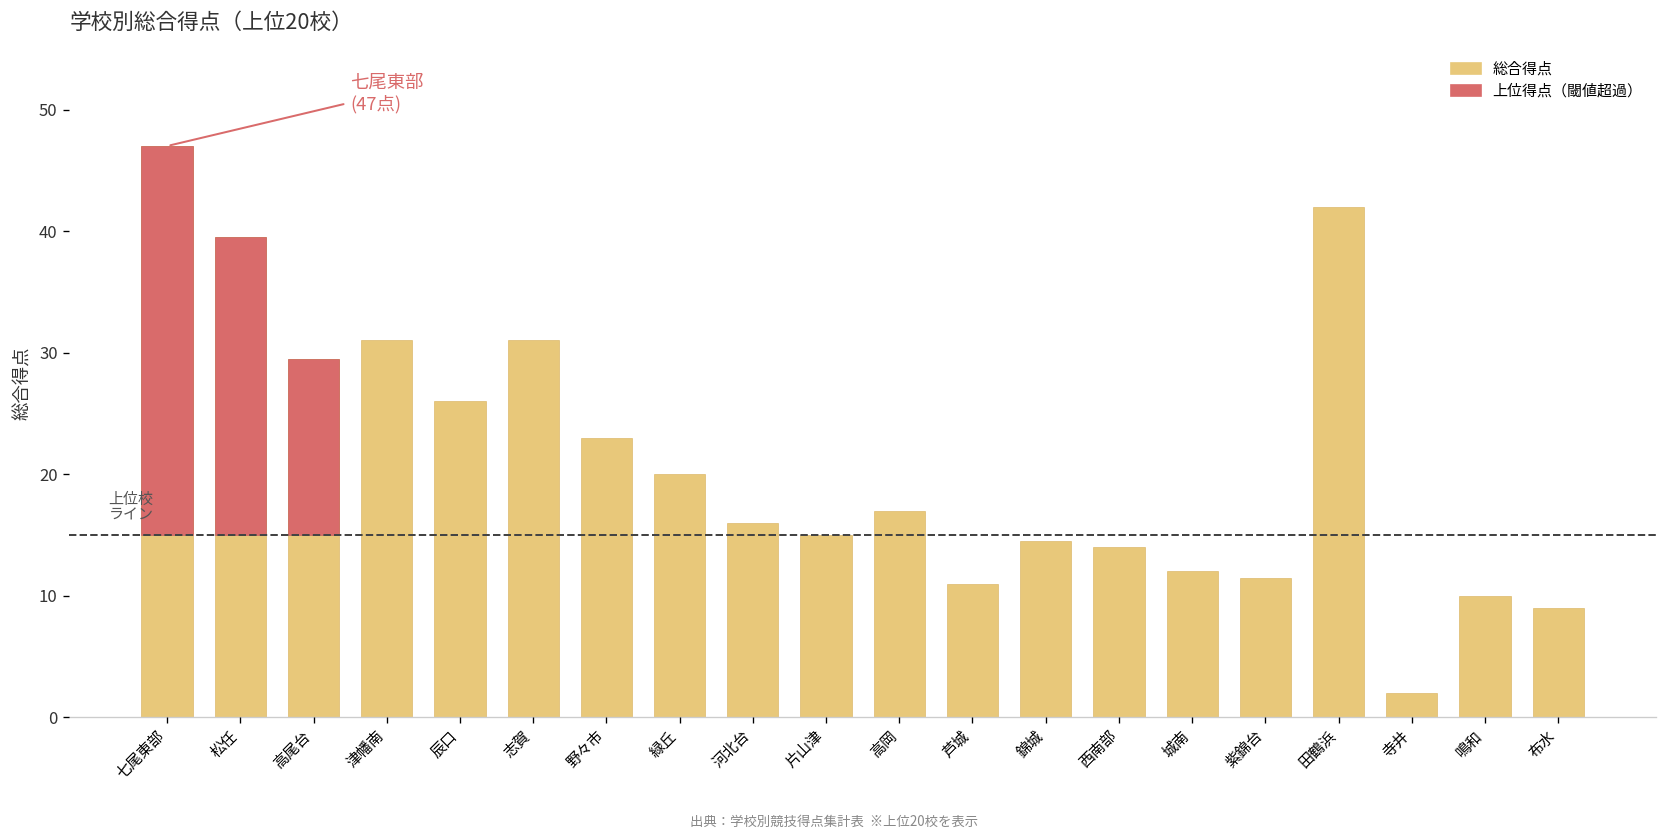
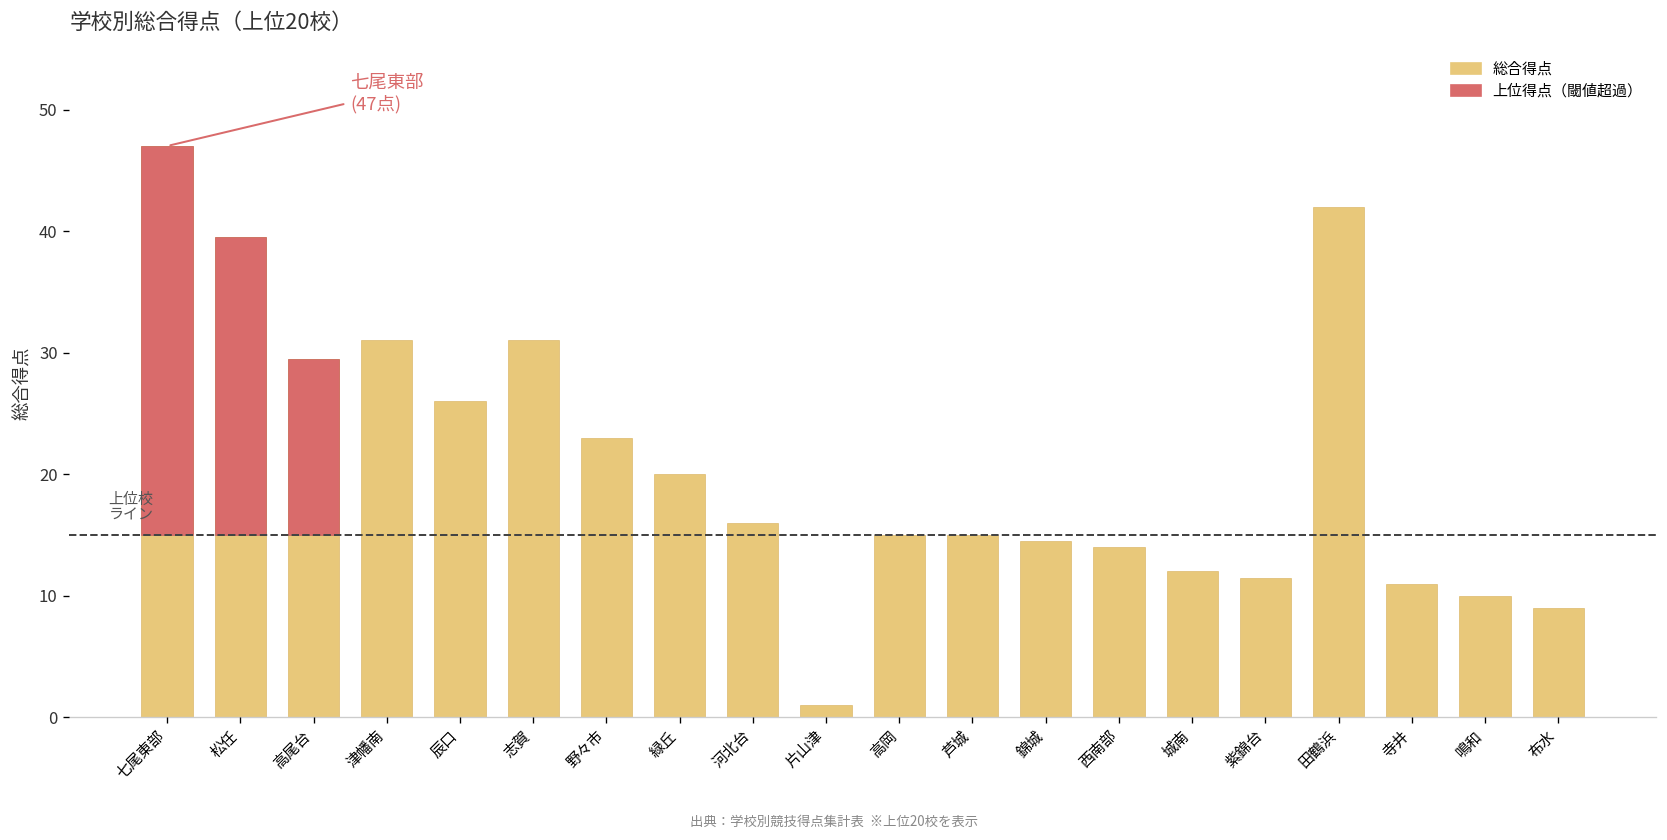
総合得点, 片山津: 15 -> 1
総合得点, 高岡: 17 -> 15
総合得点, 芦城: 11 -> 15
総合得点, 寺井: 2 -> 11
